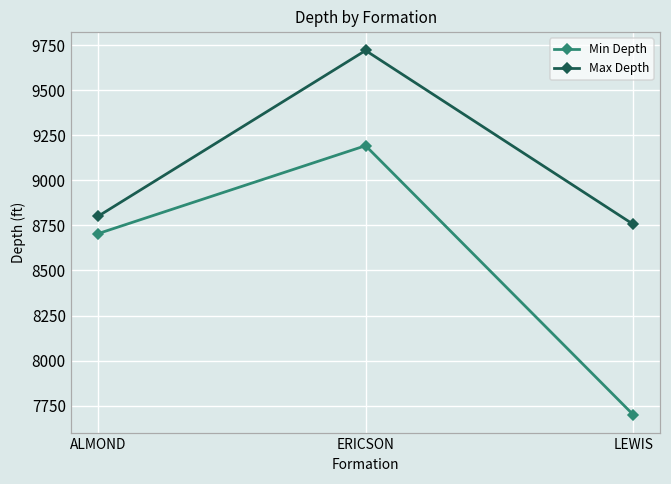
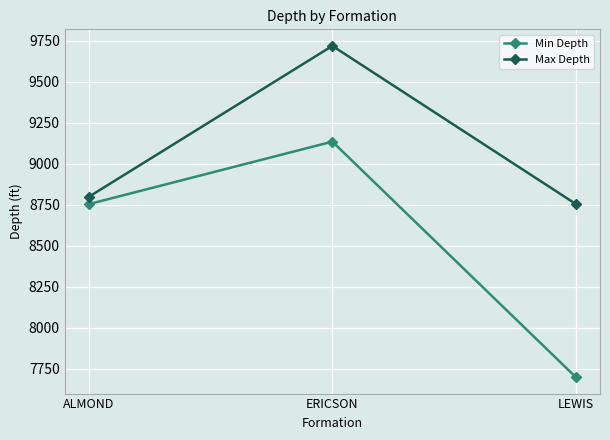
Min Depth, ALMOND: 8700 -> 8760
Min Depth, ERICSON: 9190 -> 9140
